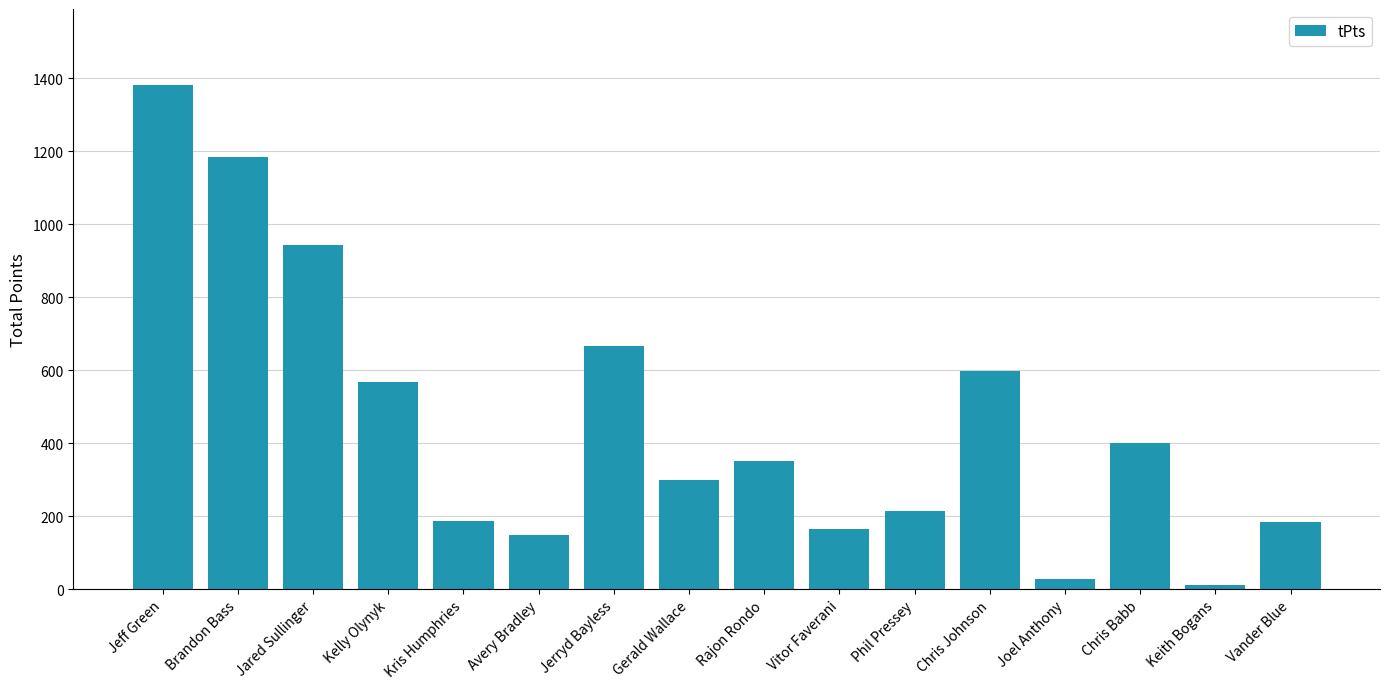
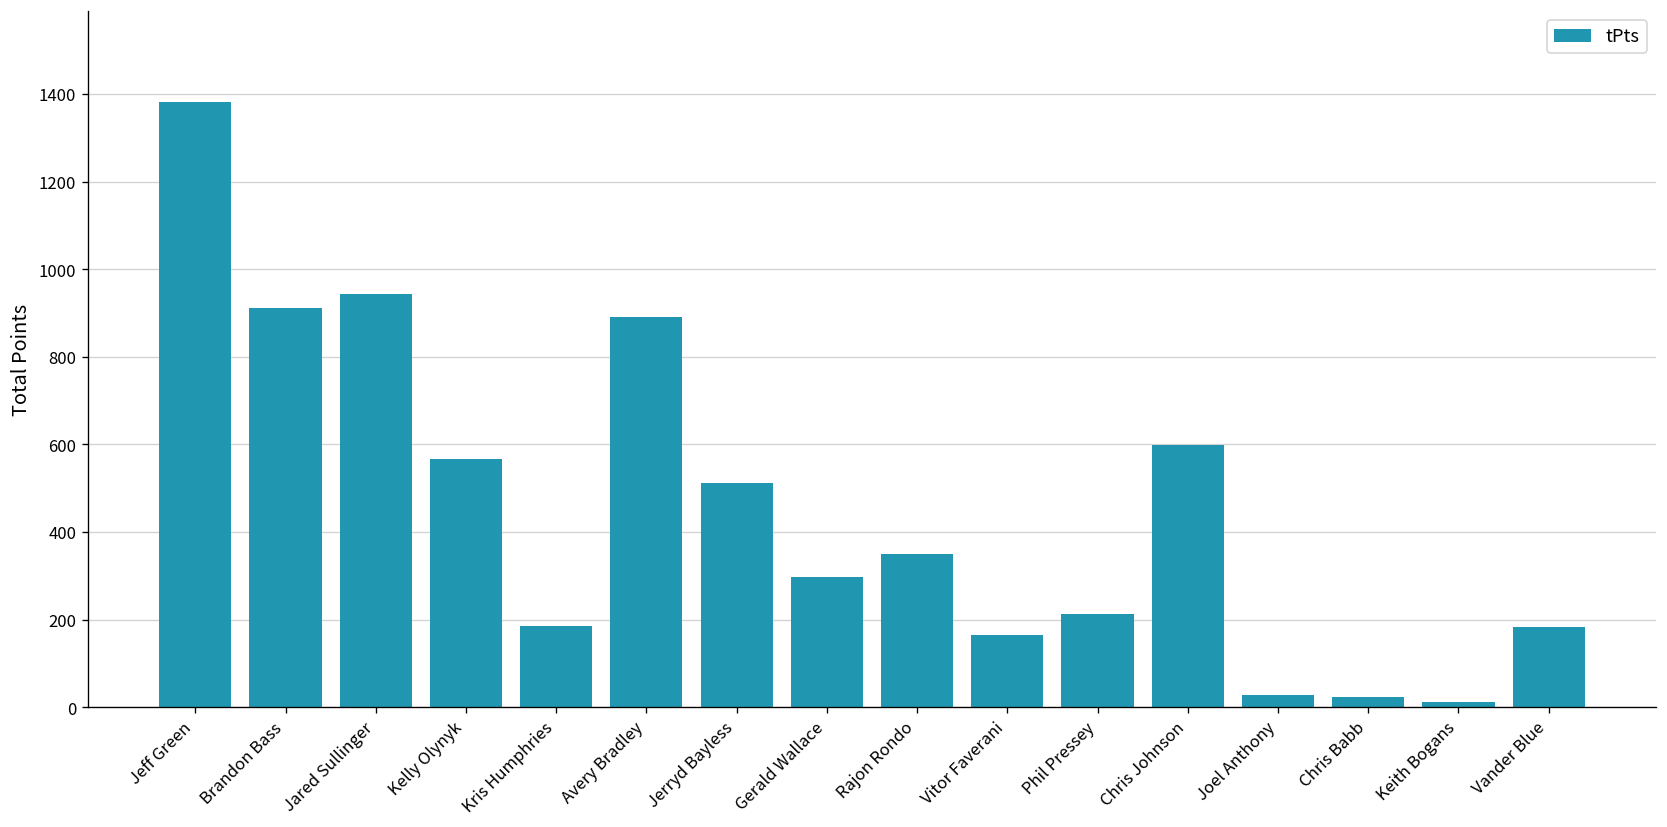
Brandon Bass: 1180 -> 910
Avery Bradley: 150 -> 890
Jerryd Bayless: 670 -> 510
Chris Babb: 400 -> 20
